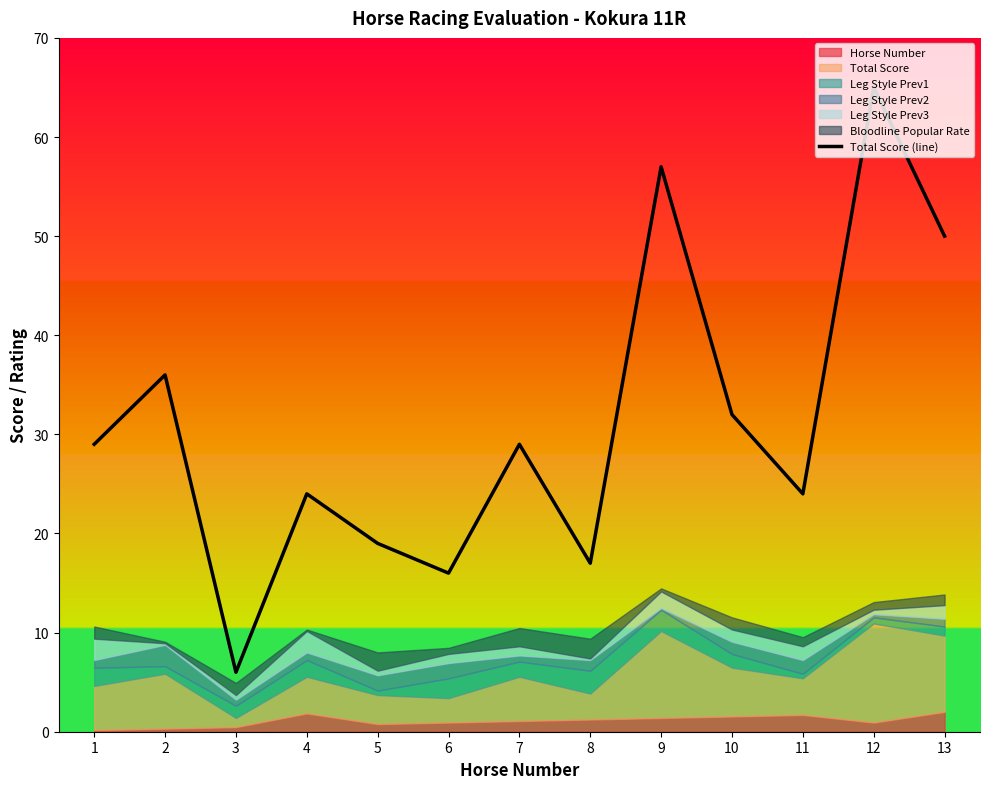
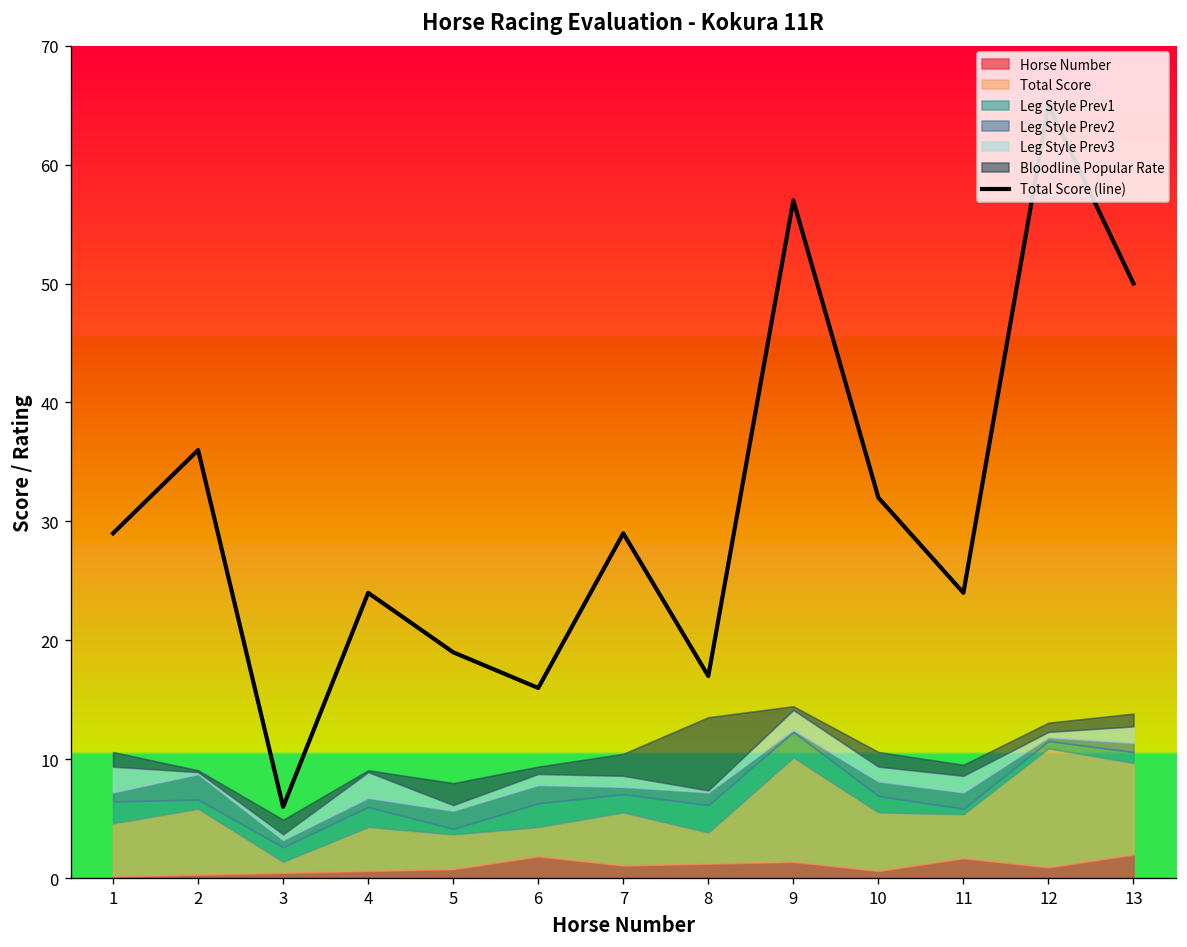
Horse Number, 4: 2 -> 1
Horse Number, 6: 1 -> 2
Bloodline Popular Rate, 8: 2 -> 6
Horse Number, 10: 2 -> 1
